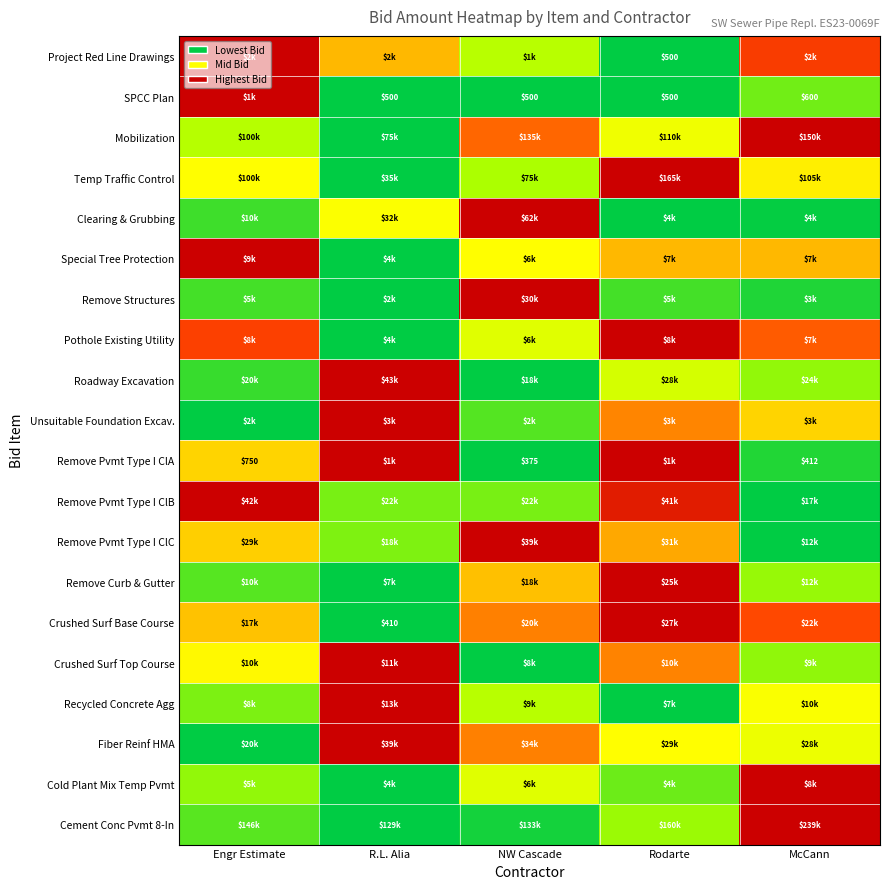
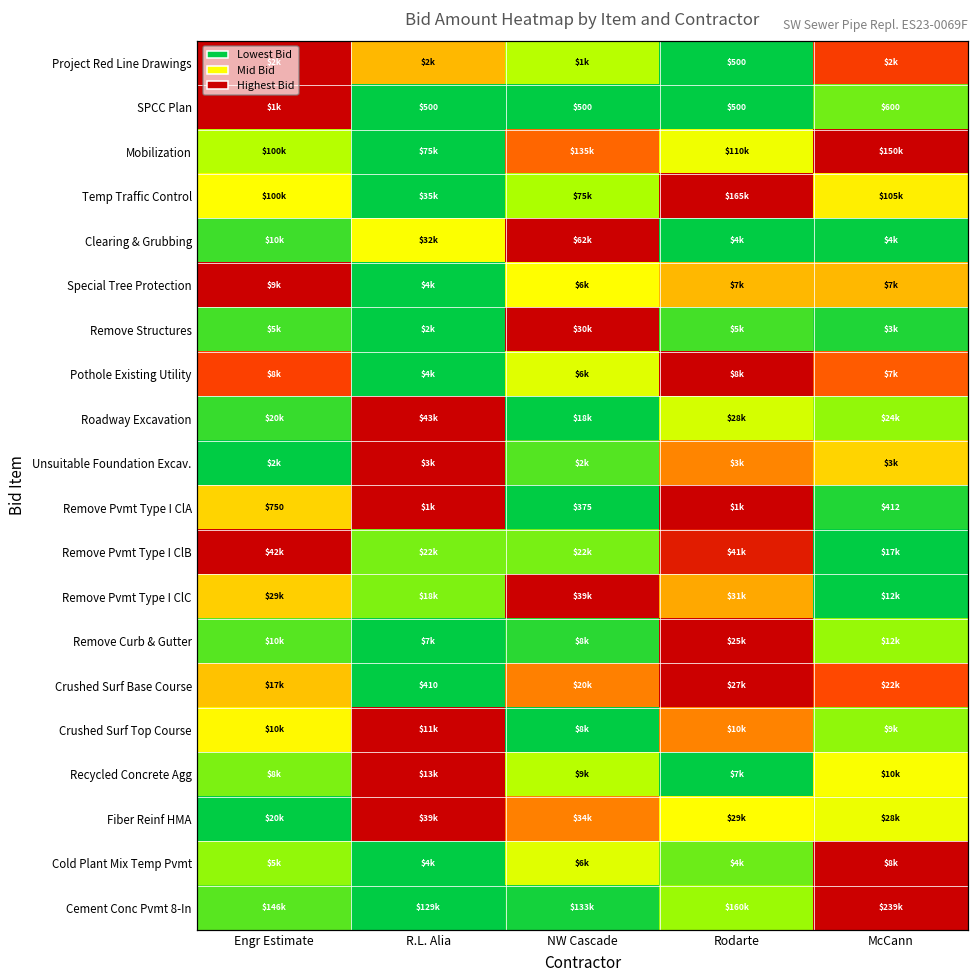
Remove Curb & Gutter, NW Cascade: $18k -> $8k
